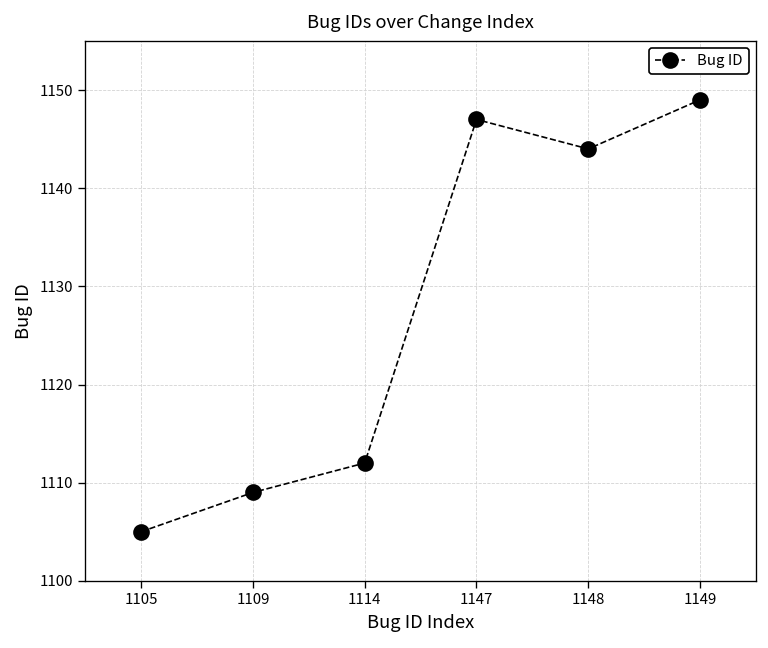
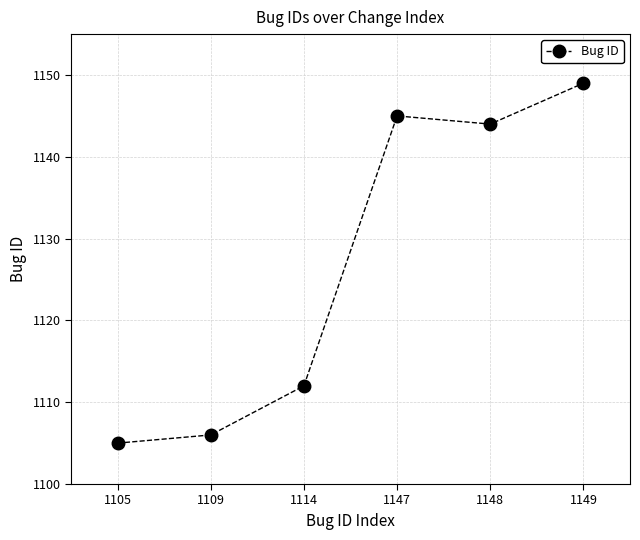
1109: 1109 -> 1106
1147: 1147 -> 1145
